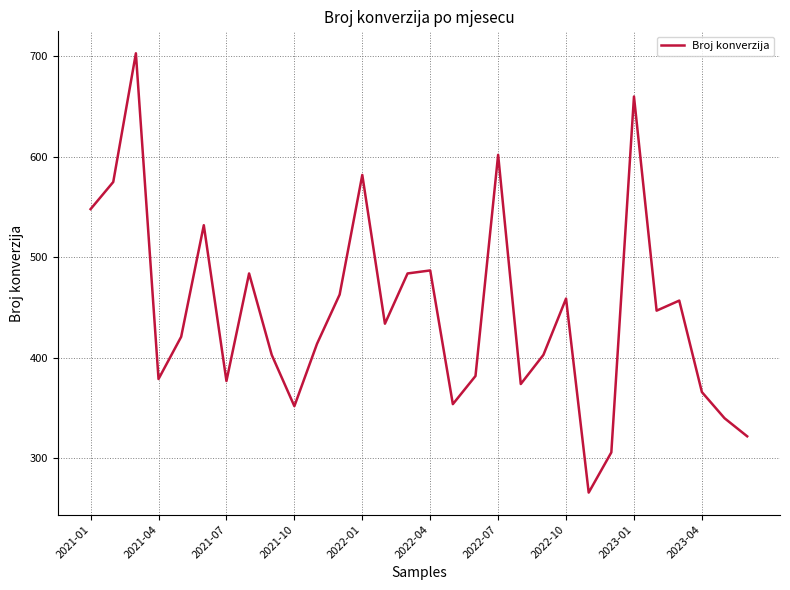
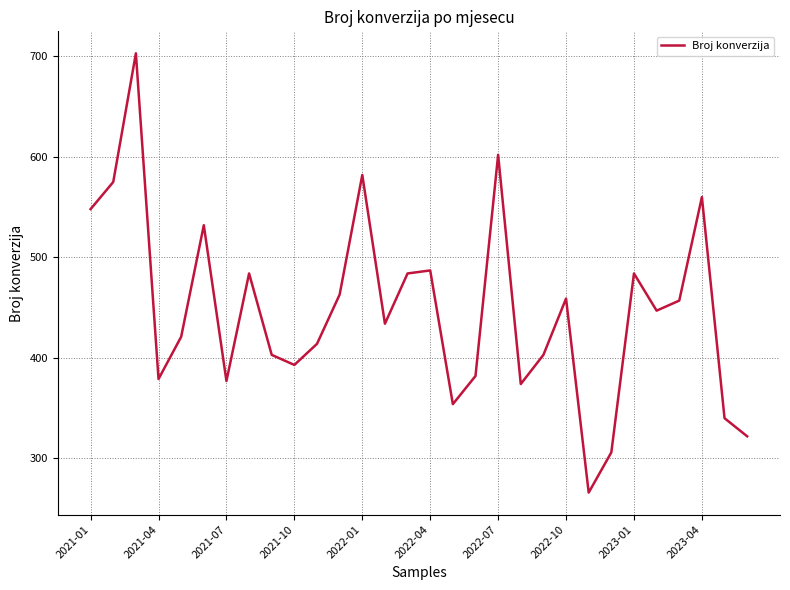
2021-10: 352 -> 393
2023-01: 660 -> 484
2023-04: 366 -> 560
